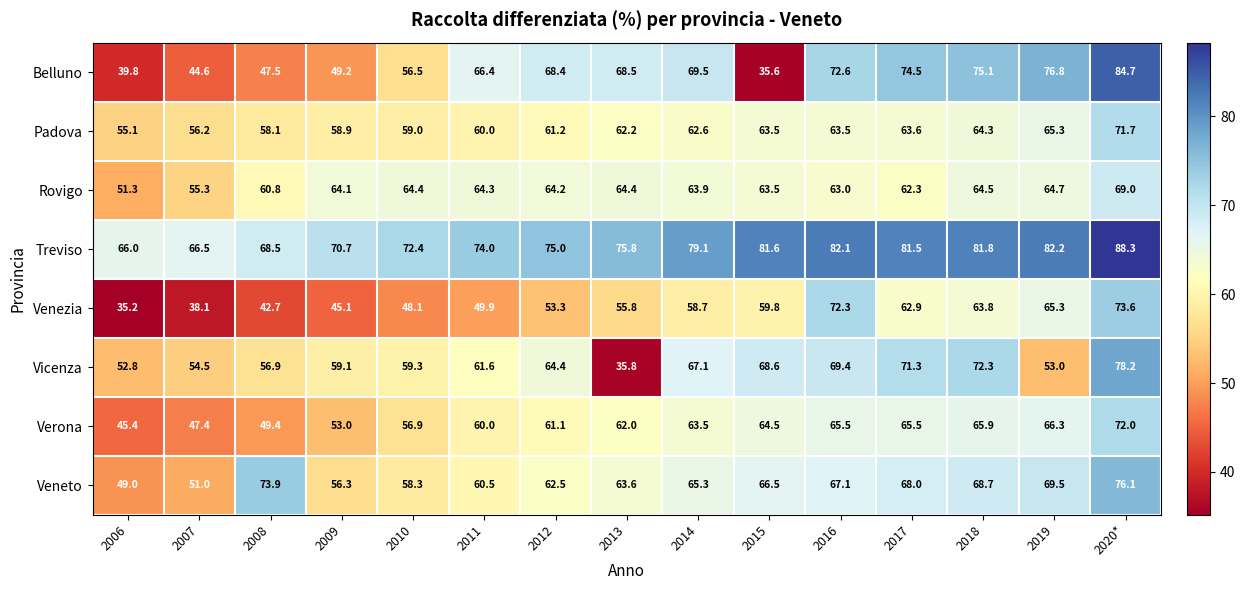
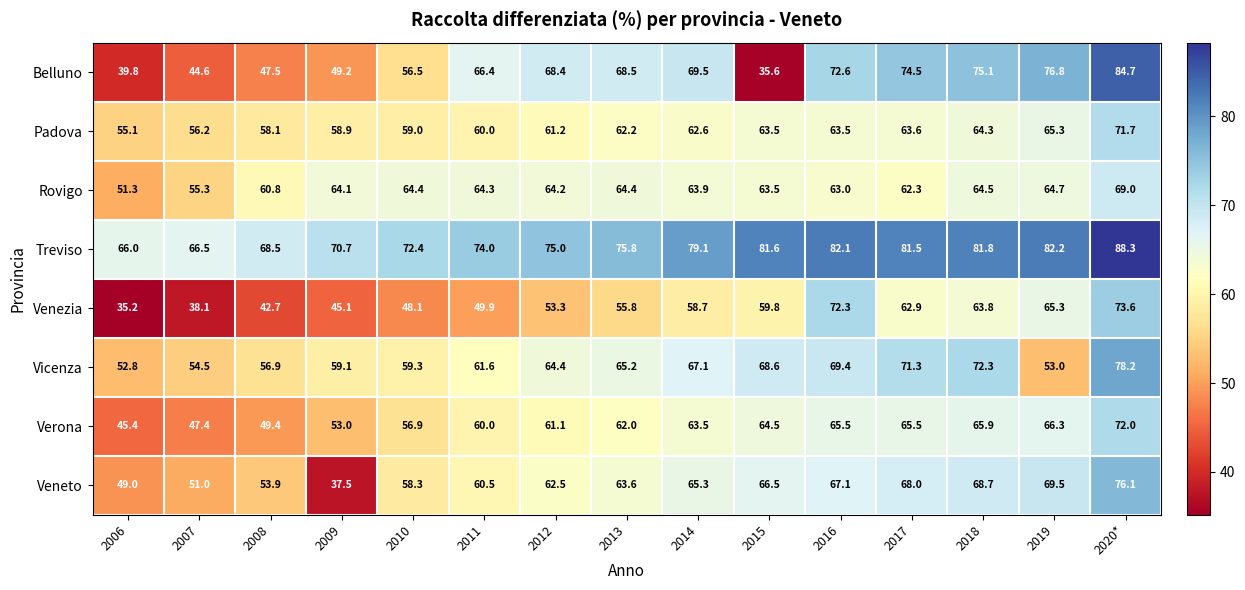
Vicenza, 2013: 35.8 -> 65.2
Veneto, 2008: 73.9 -> 53.9
Veneto, 2009: 56.3 -> 37.5
